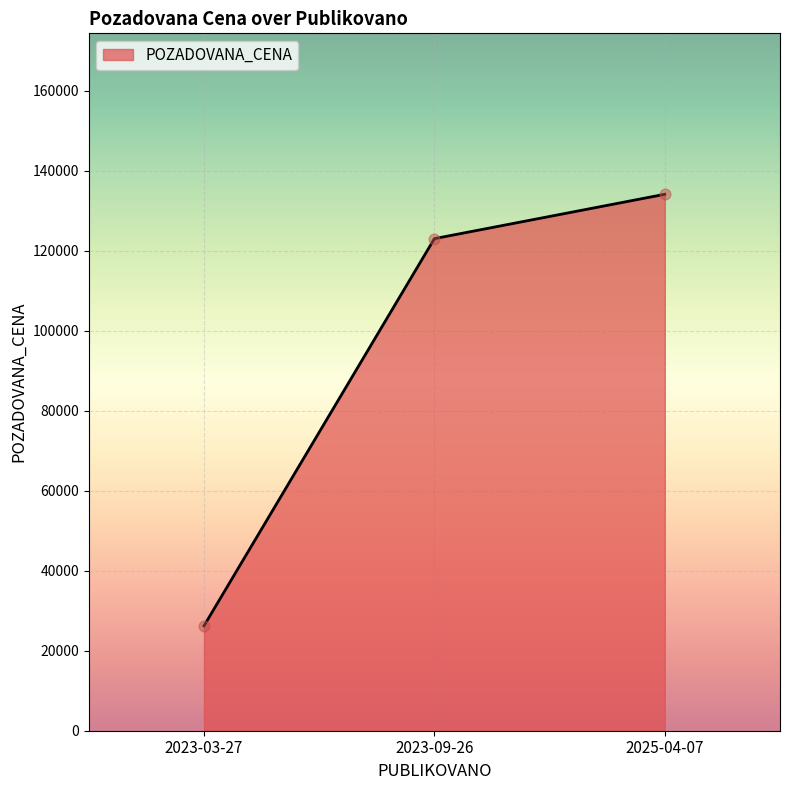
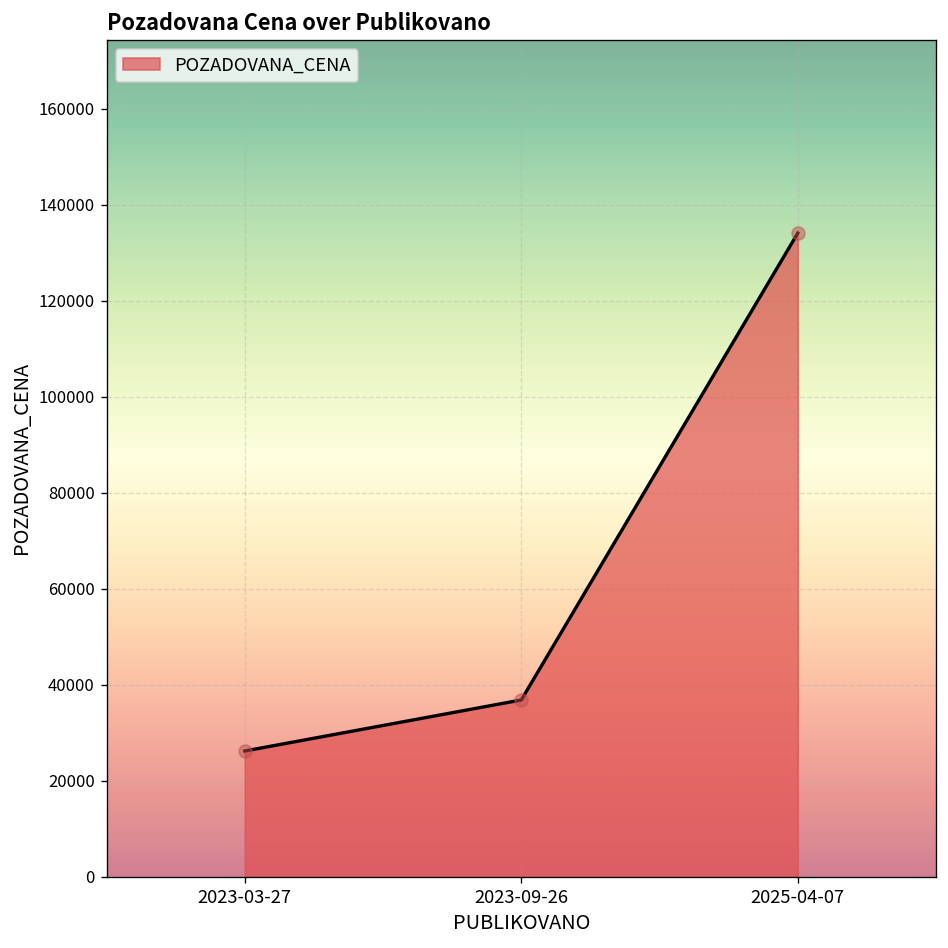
2023-09-26: 123000 -> 37000
